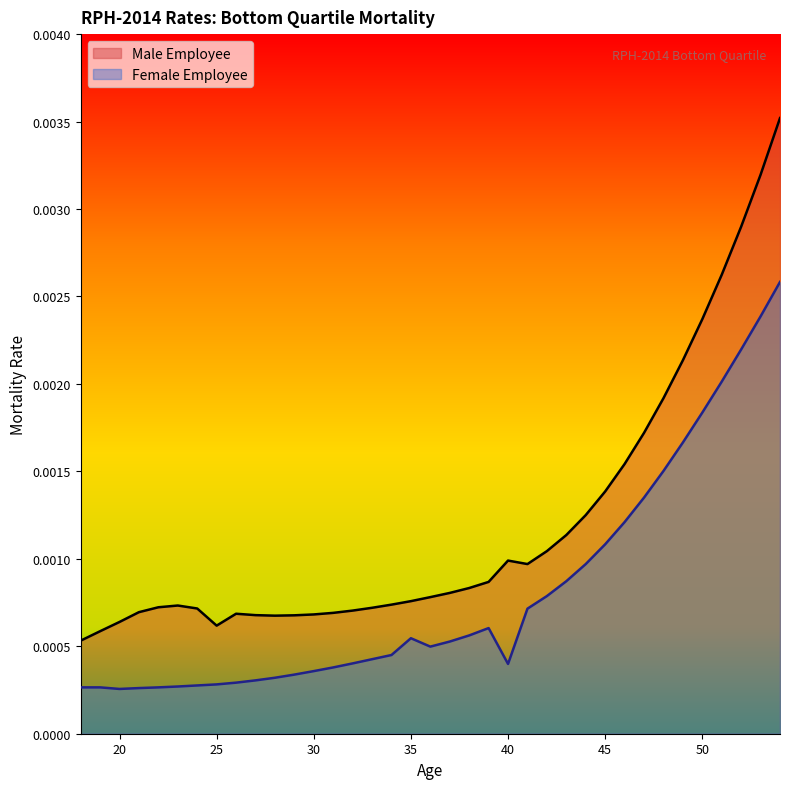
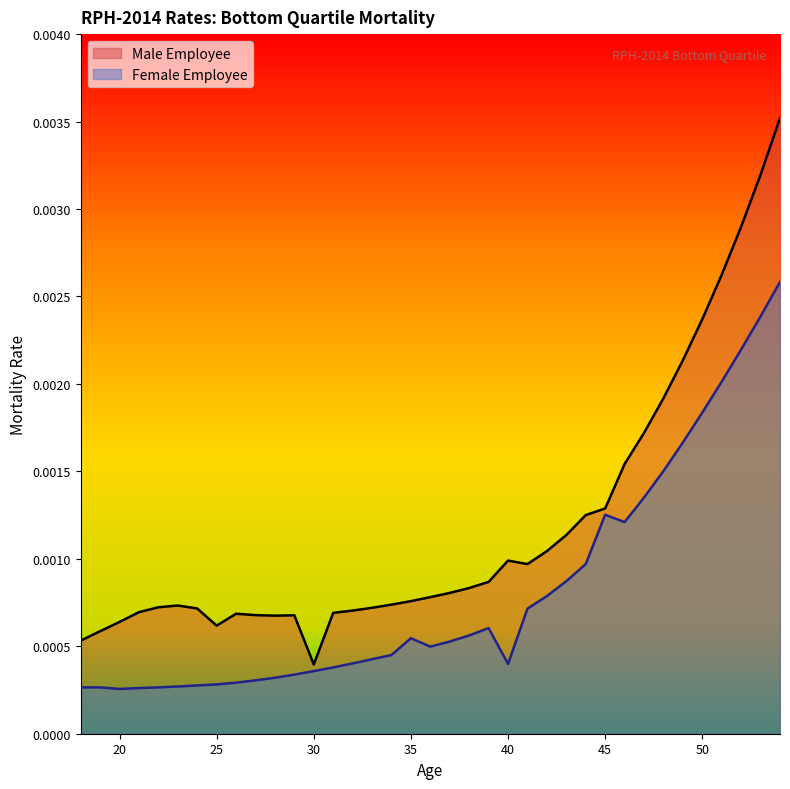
Male Employee, 30: 0.00068 -> 0.00040
Male Employee, 45: 0.00139 -> 0.00129
Female Employee, 45: 0.00108 -> 0.00125
